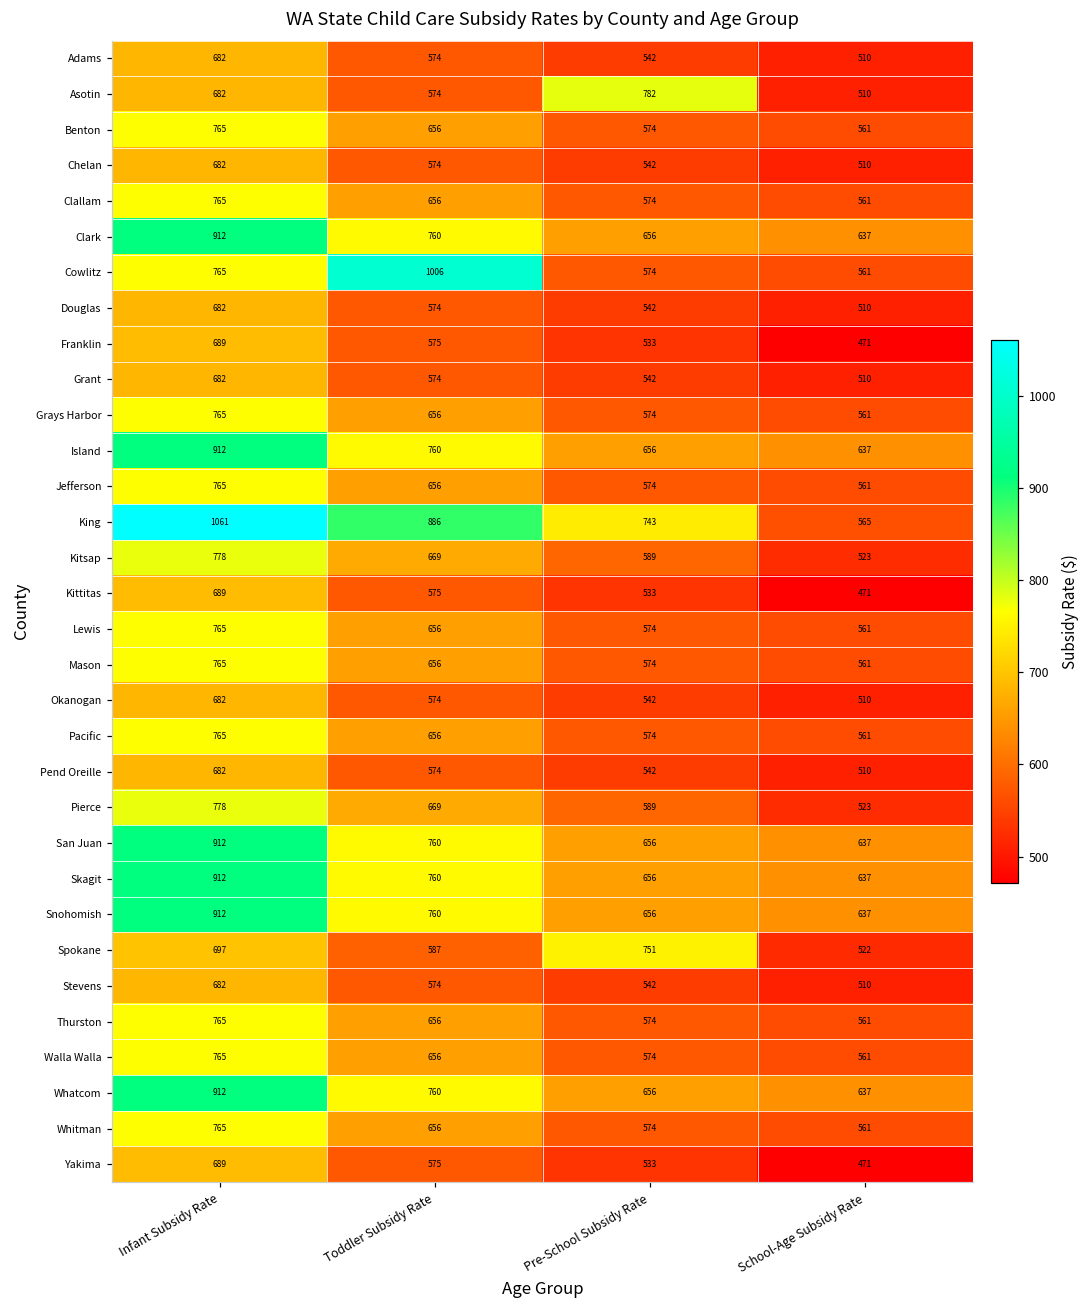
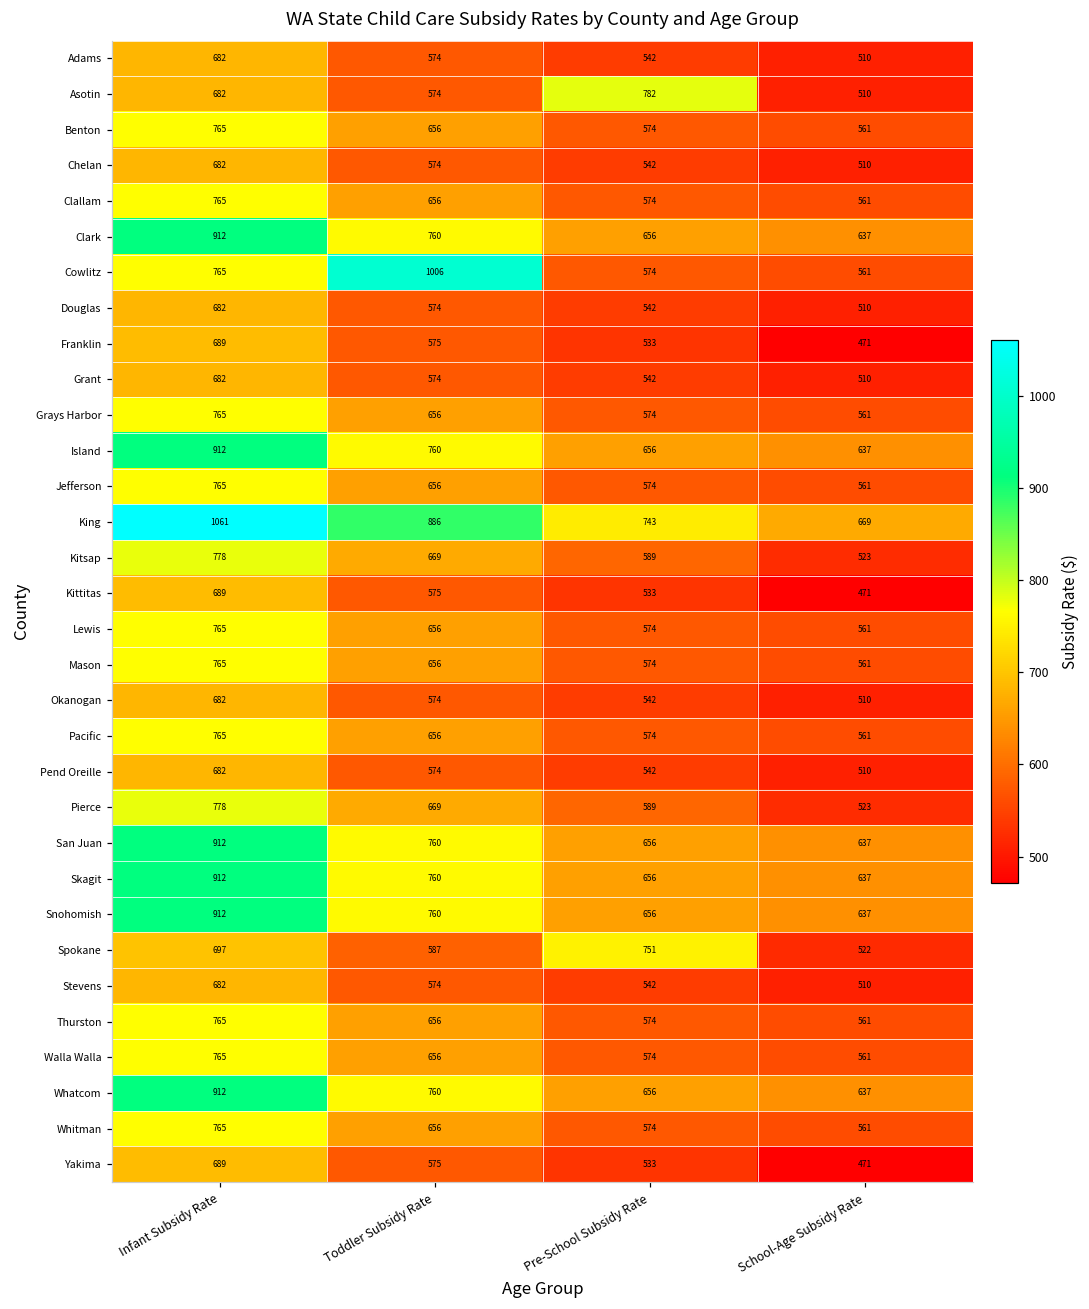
King, School-Age Subsidy Rate: 565 -> 669
